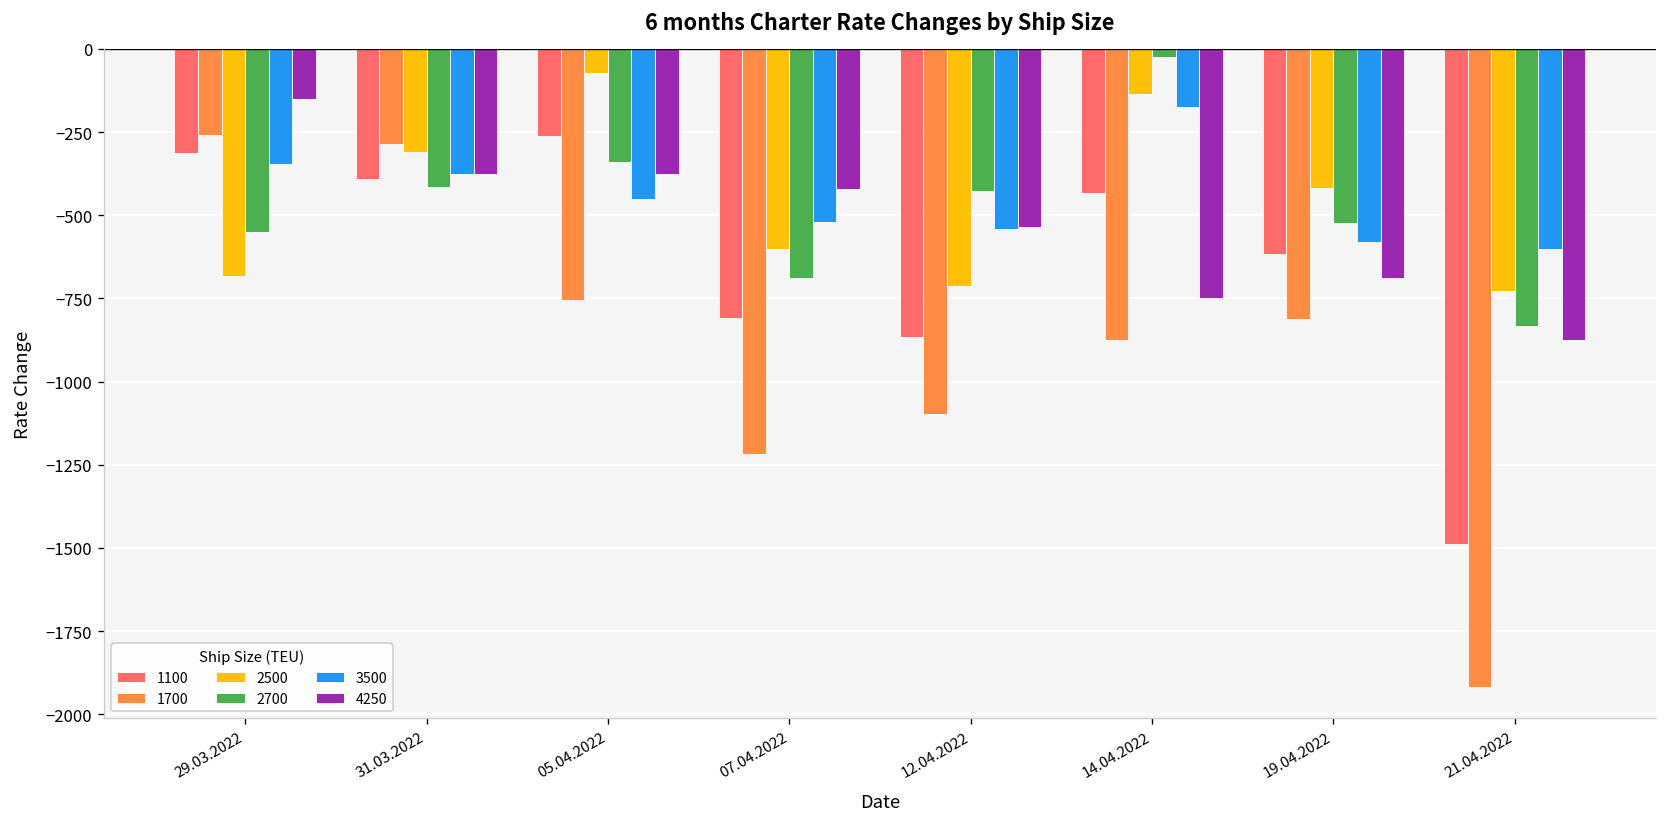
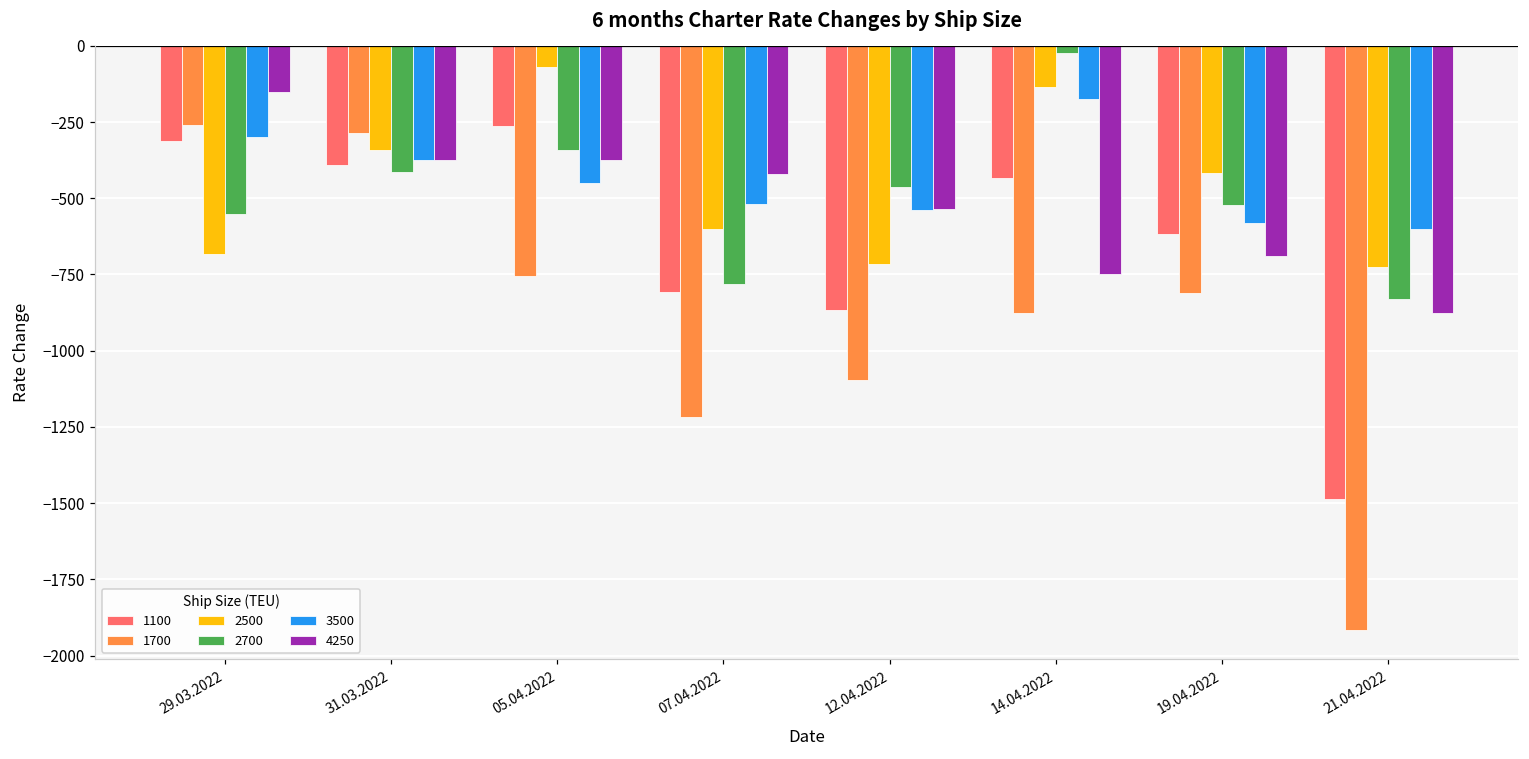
3500, 29.03.2022: -350 -> -300
2500, 31.03.2022: -310 -> -340
2700, 07.04.2022: -690 -> -780
2700, 12.04.2022: -430 -> -460
